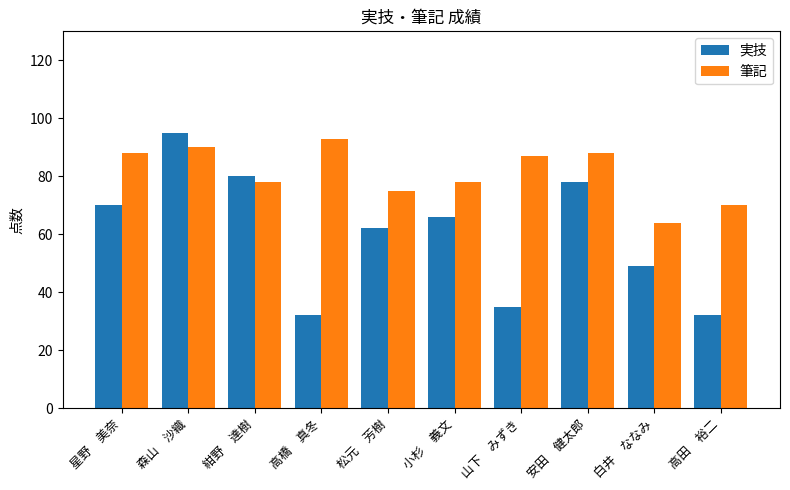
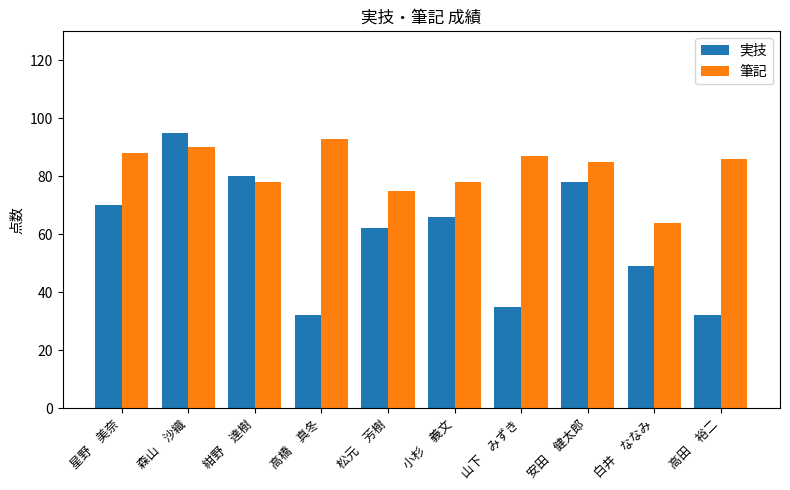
筆記, 安田 健太郎: 88 -> 85
筆記, 高田 裕二: 70 -> 86
